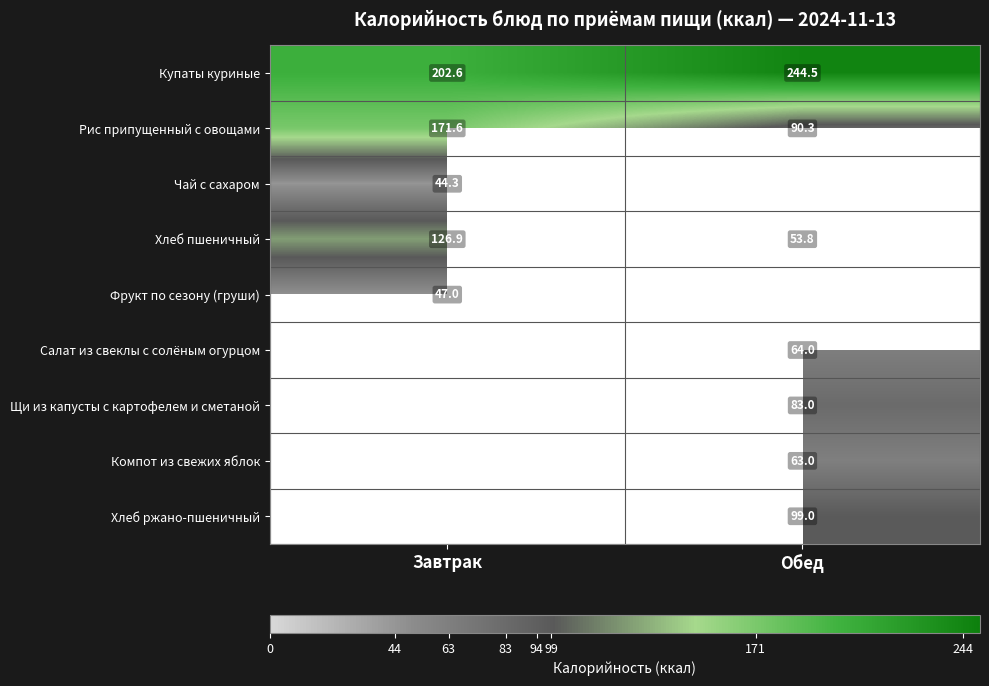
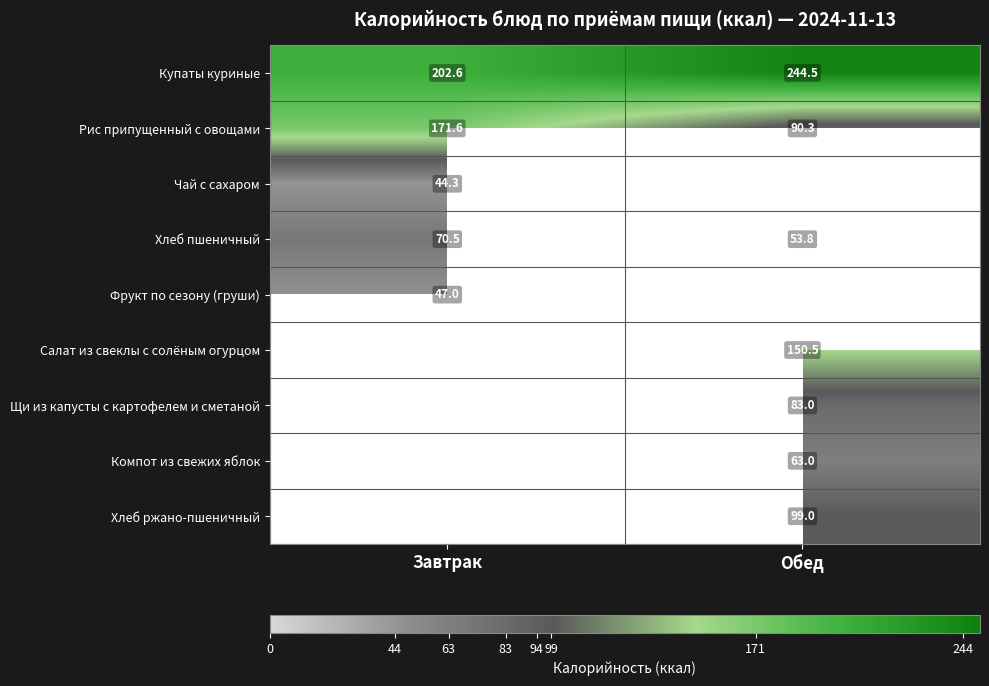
Хлеб пшеничный, Завтрак: 126.9 -> 70.5
Салат из свеклы с солёным огурцом, Обед: 64.0 -> 150.5
